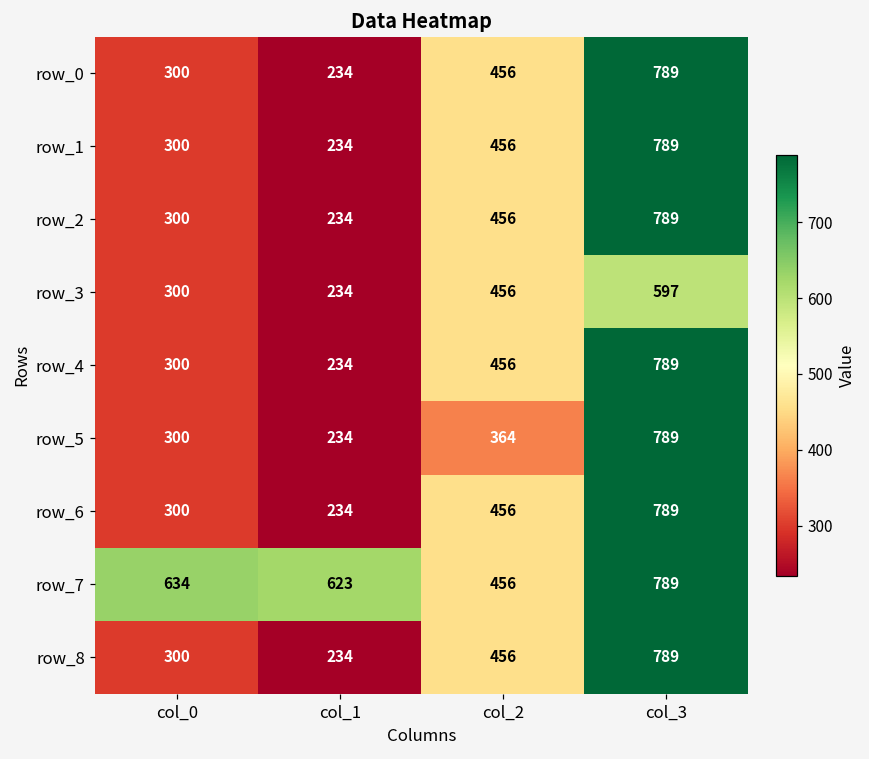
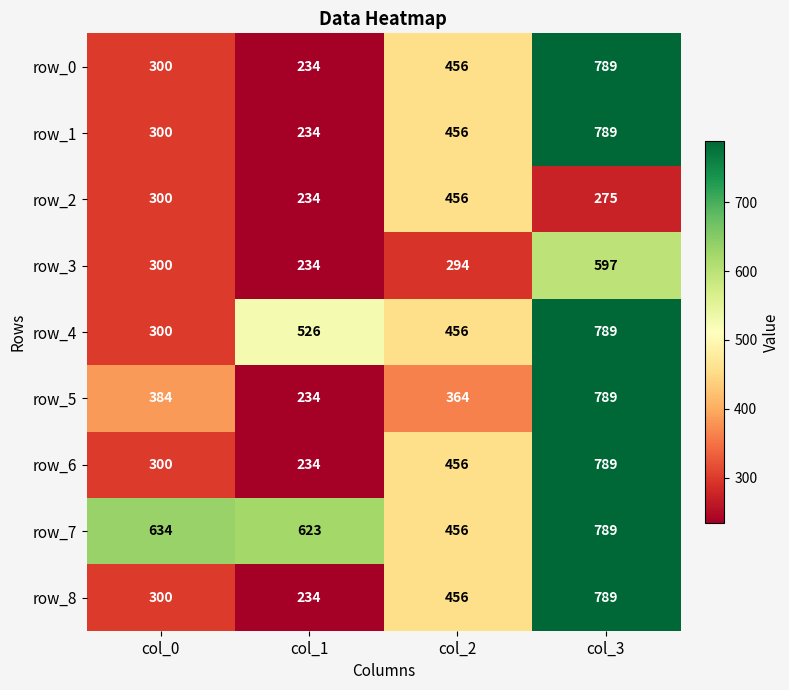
row_2, col_3: 789 -> 275
row_3, col_2: 456 -> 294
row_4, col_1: 234 -> 526
row_5, col_0: 300 -> 384
